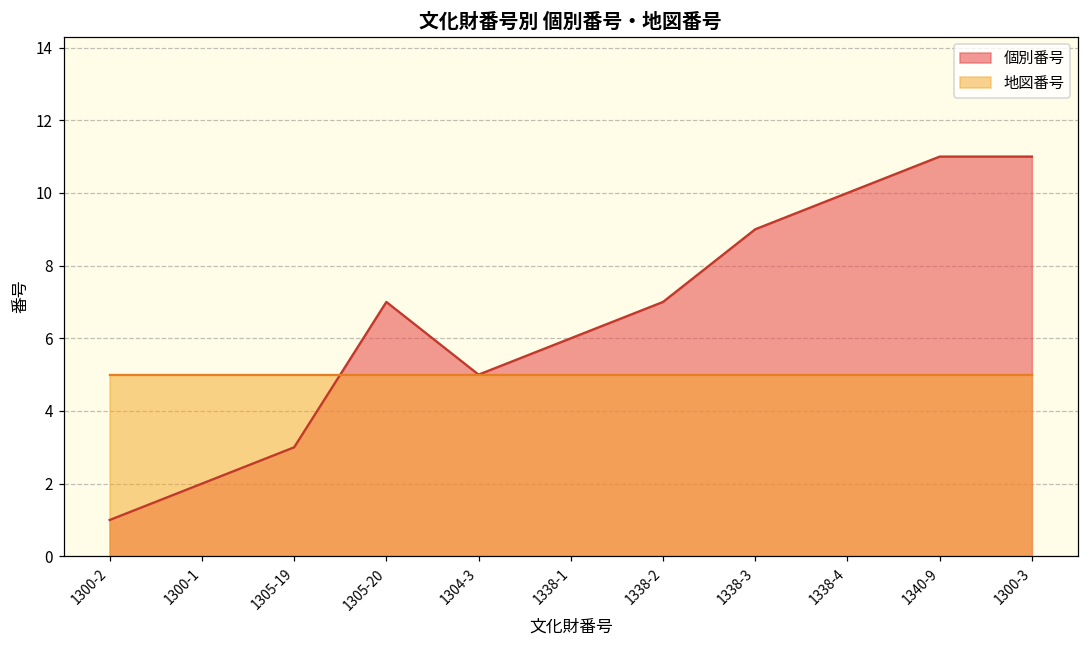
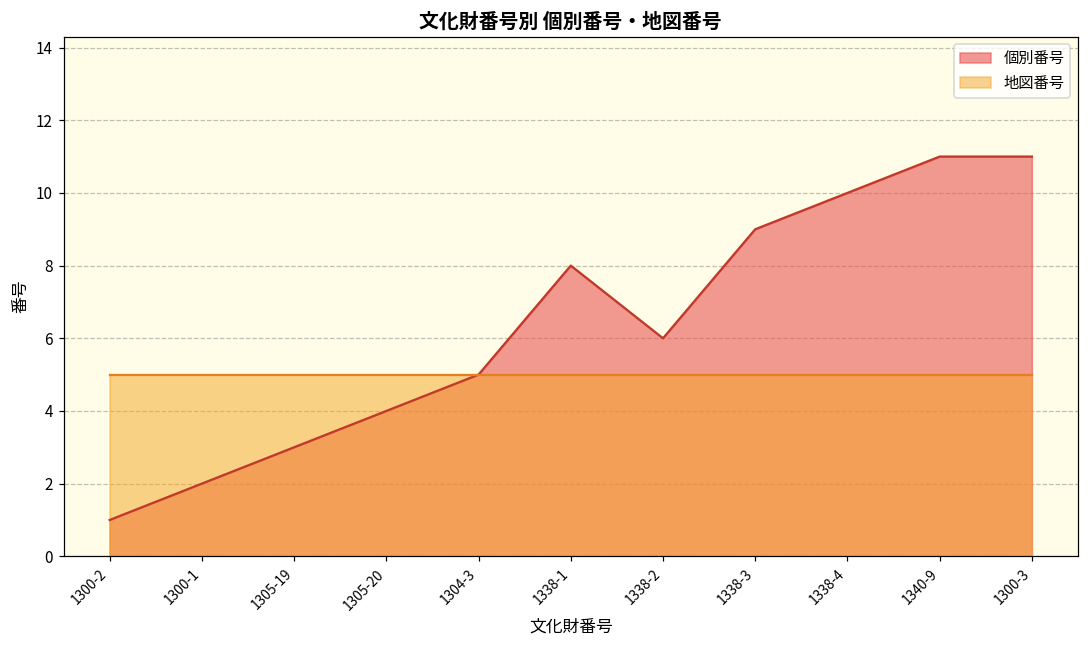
個別番号, 1305-20: 7 -> 4
個別番号, 1338-1: 6 -> 8
個別番号, 1338-2: 7 -> 6
